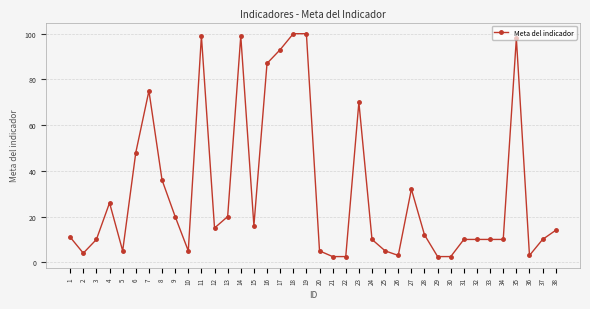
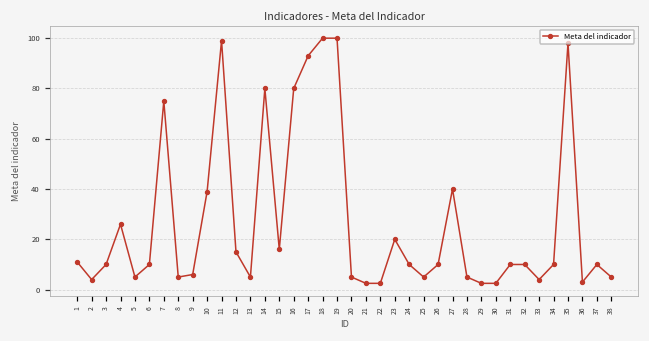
6: 48 -> 10
8: 36 -> 5
9: 20 -> 6
10: 5 -> 39
13: 20 -> 5
14: 99 -> 80
16: 87 -> 80
23: 70 -> 20
26: 3 -> 10
27: 32 -> 40
28: 12 -> 5
33: 10 -> 4
38: 14 -> 5
